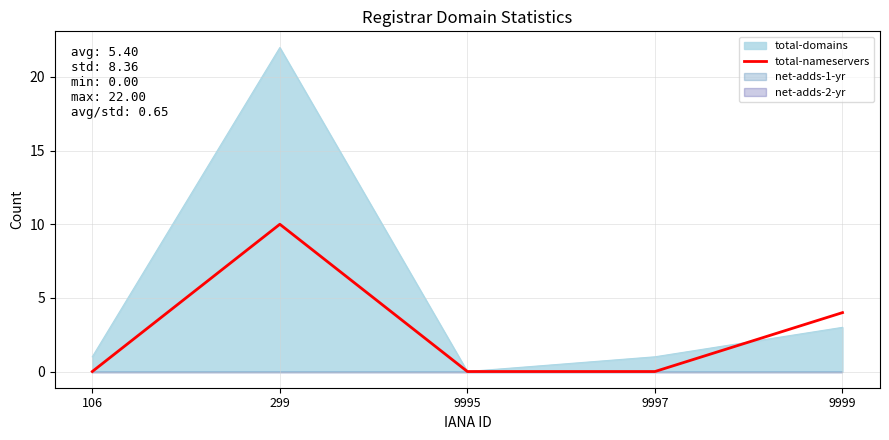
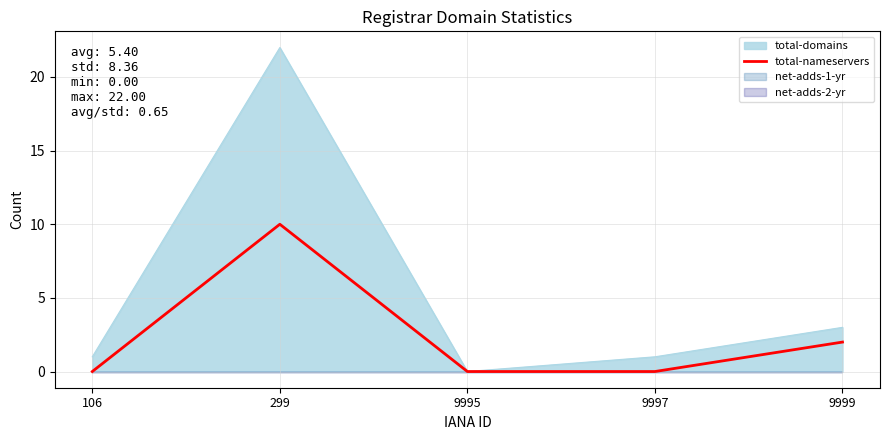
total-nameservers, 9999: 4 -> 2
